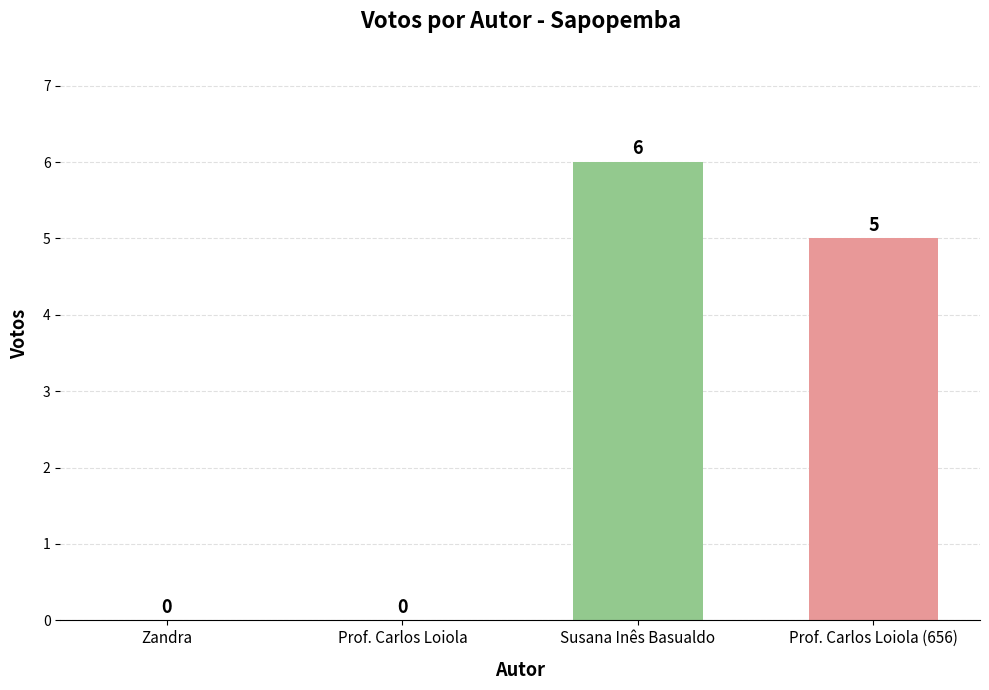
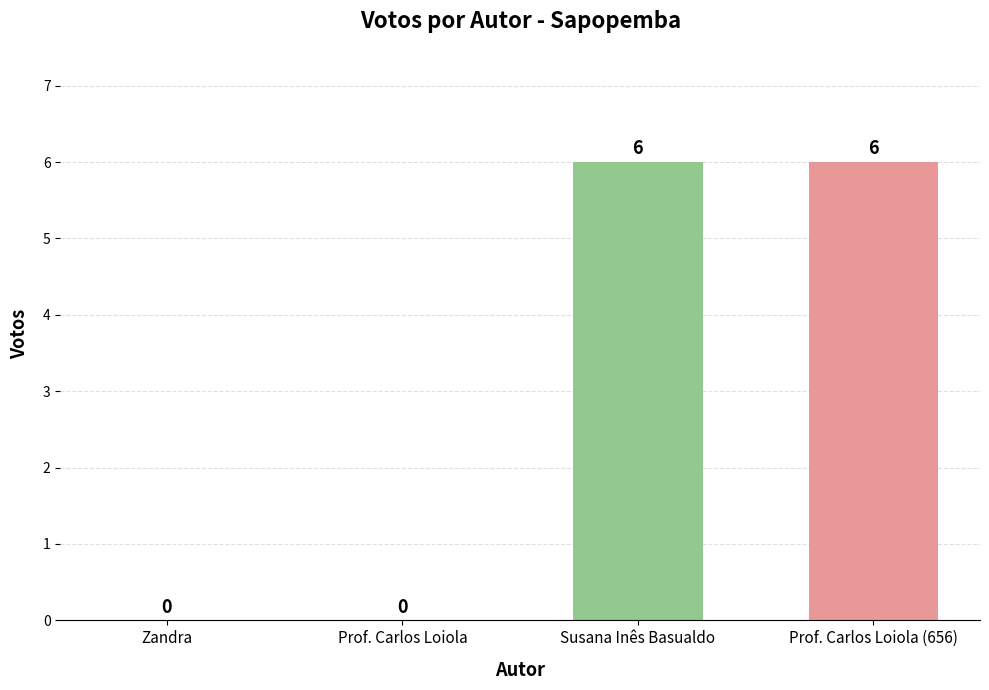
Prof. Carlos Loiola (656): 5 -> 6
